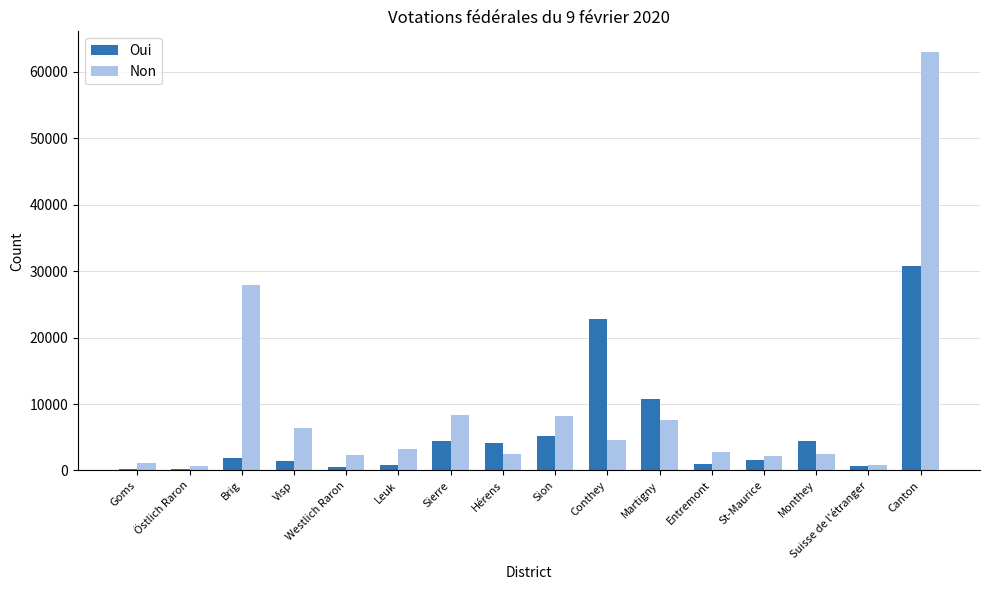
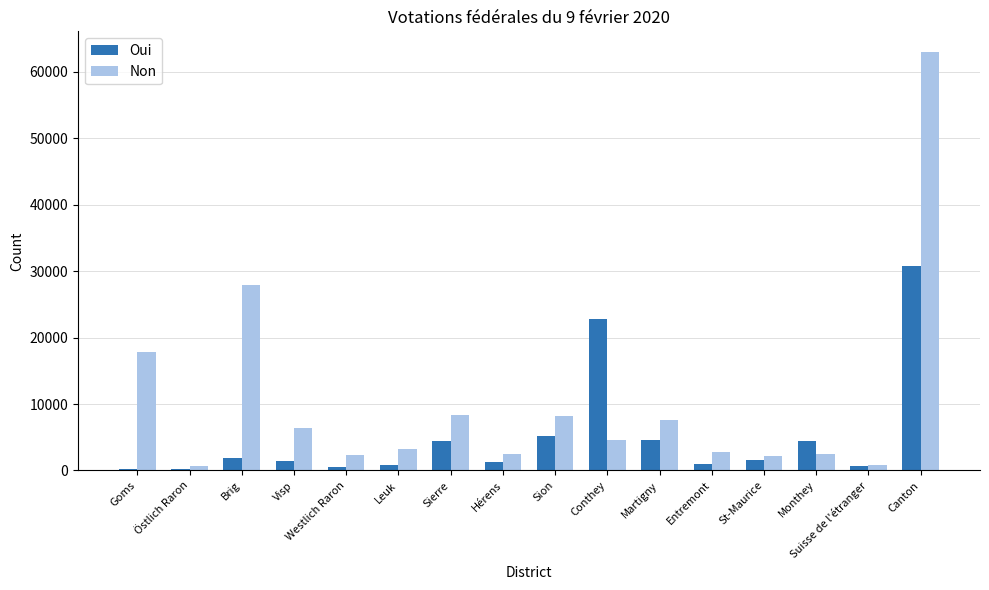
Non, Goms: 1000 -> 18000
Oui, Hérens: 4000 -> 1000
Oui, Martigny: 11000 -> 5000
